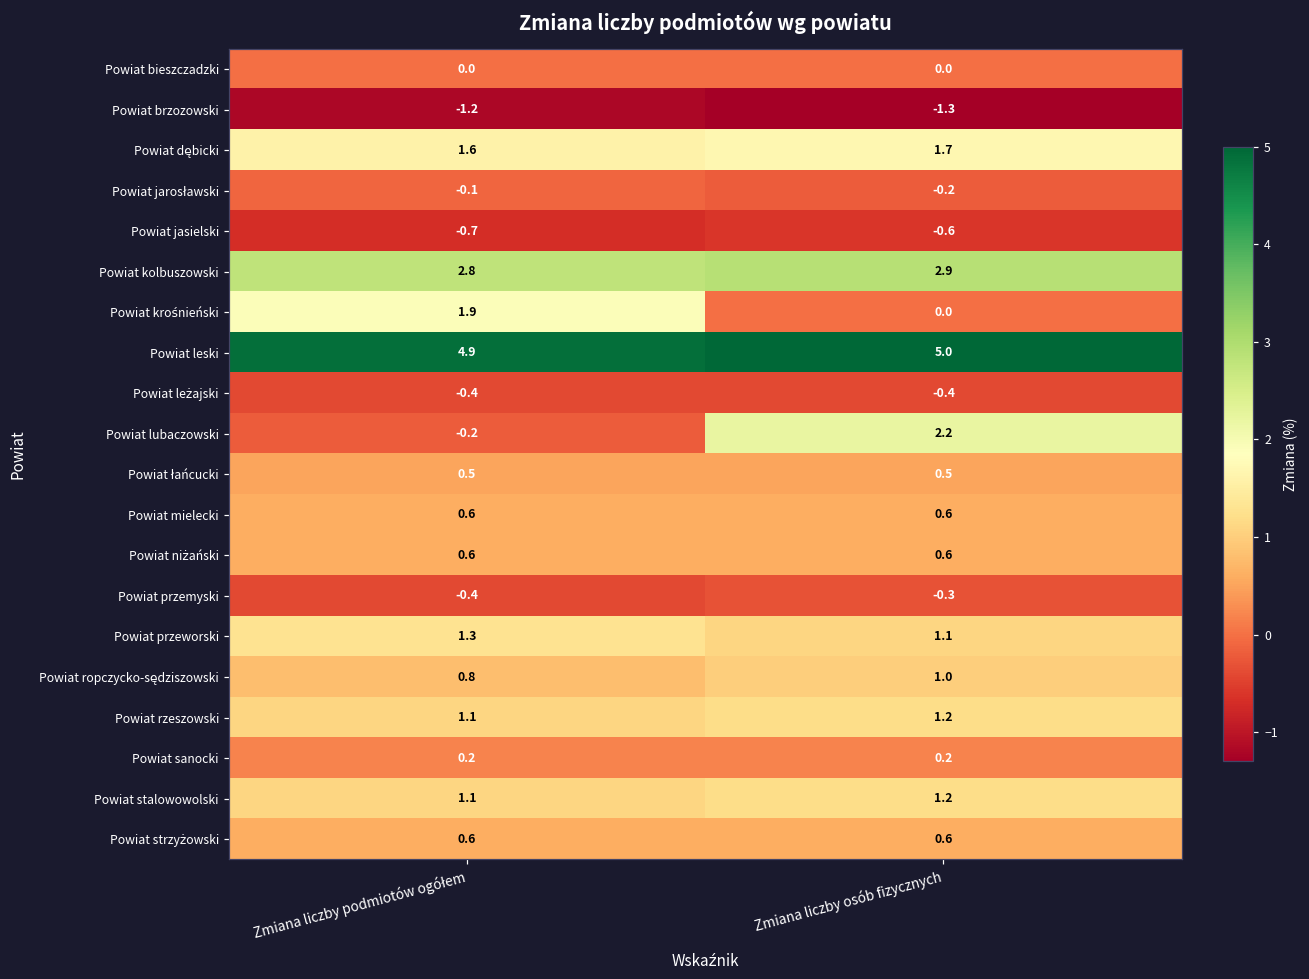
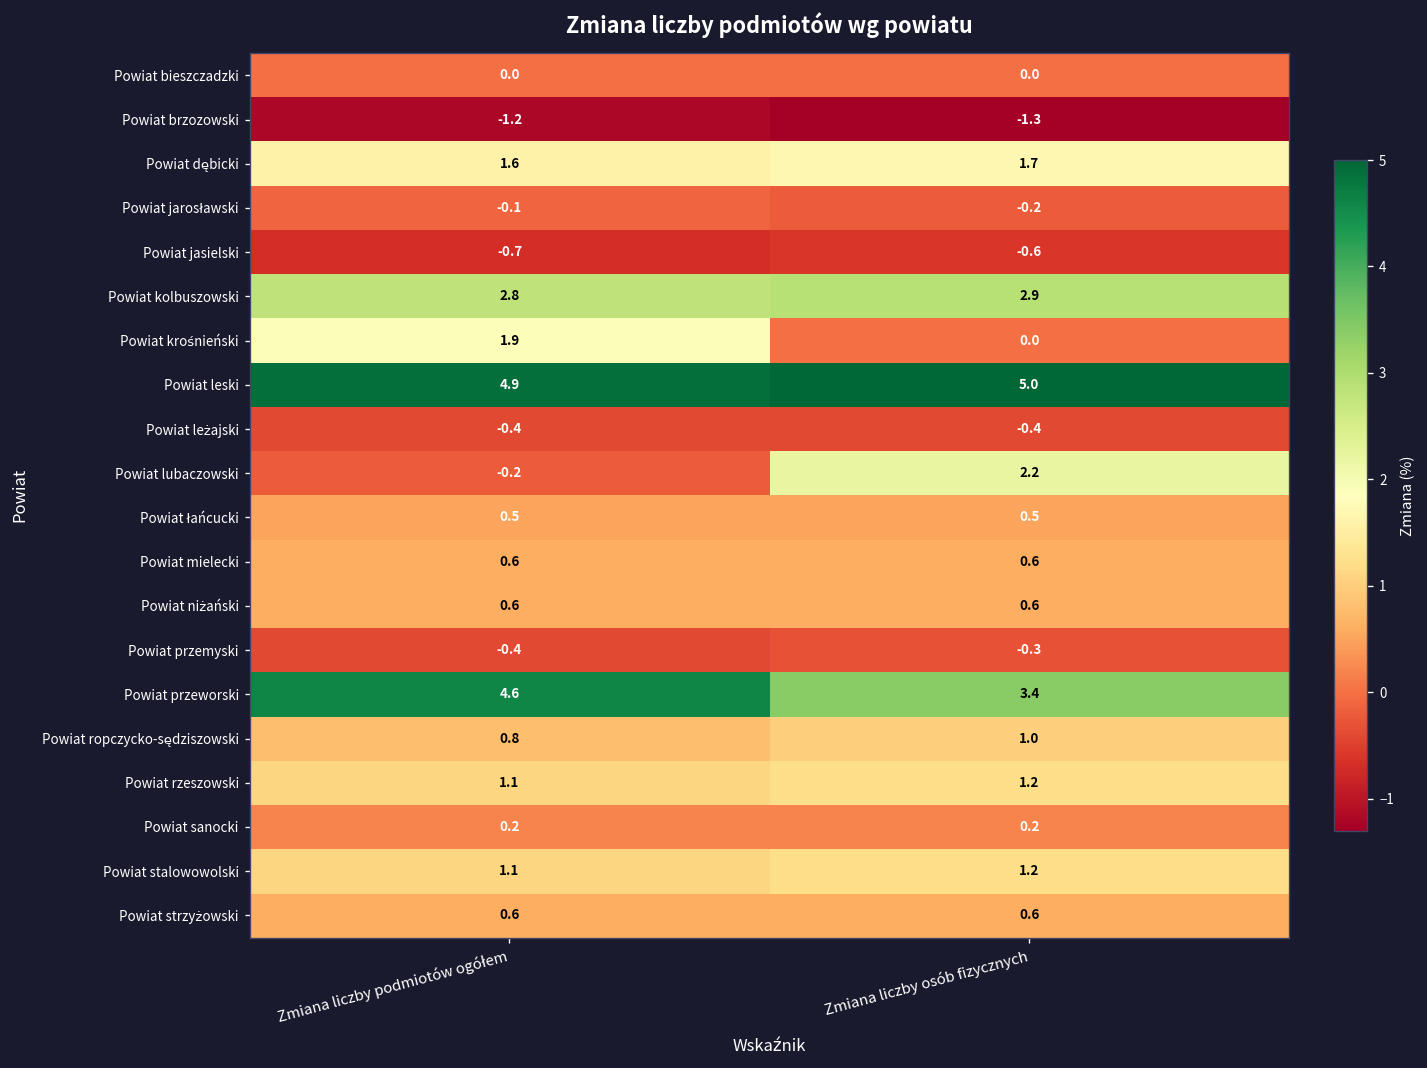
Powiat przeworski, Zmiana liczby podmiotów ogółem: 1.3 -> 4.6
Powiat przeworski, Zmiana liczby osób fizycznych: 1.1 -> 3.4
